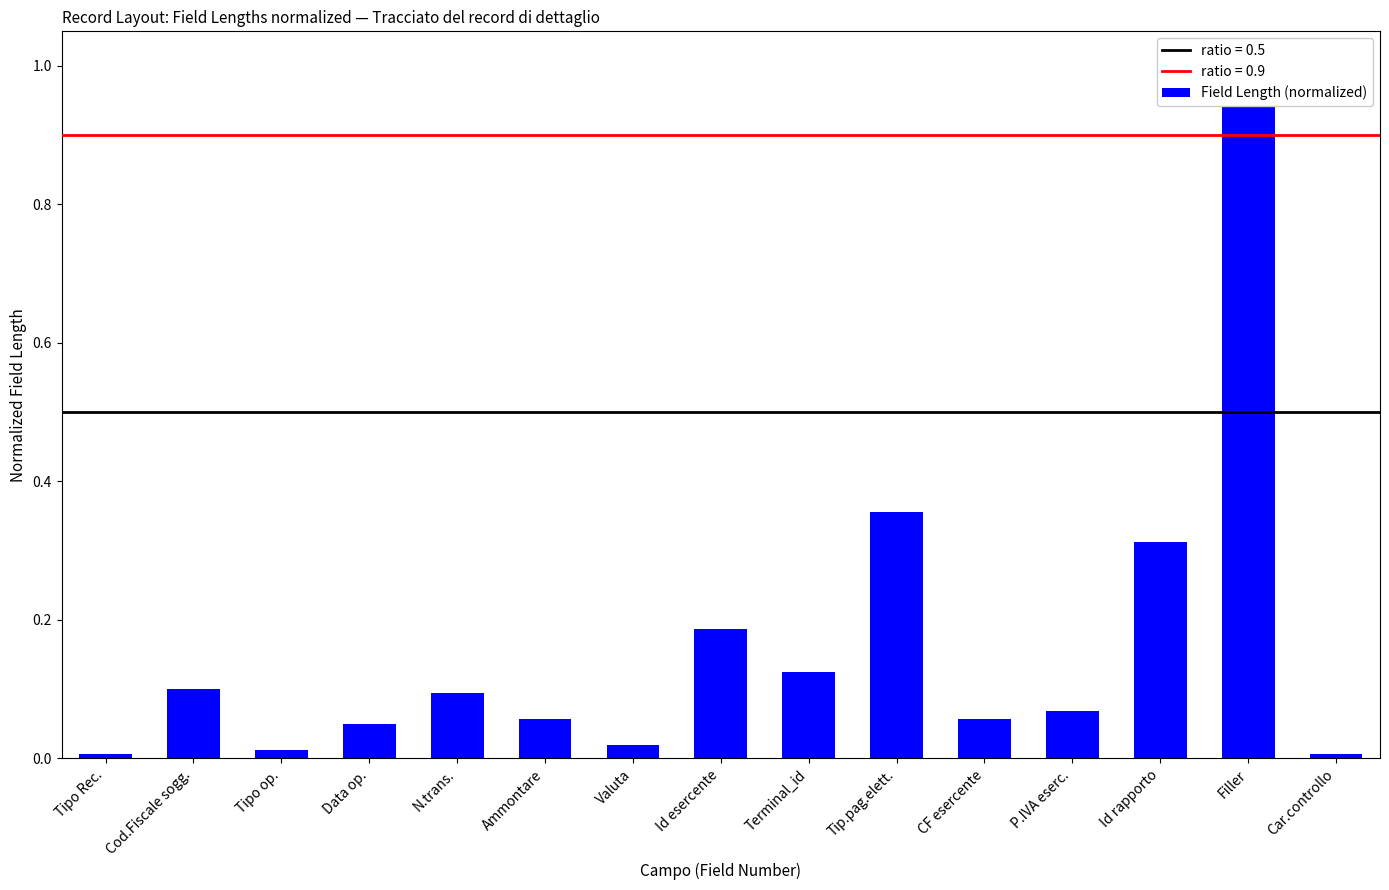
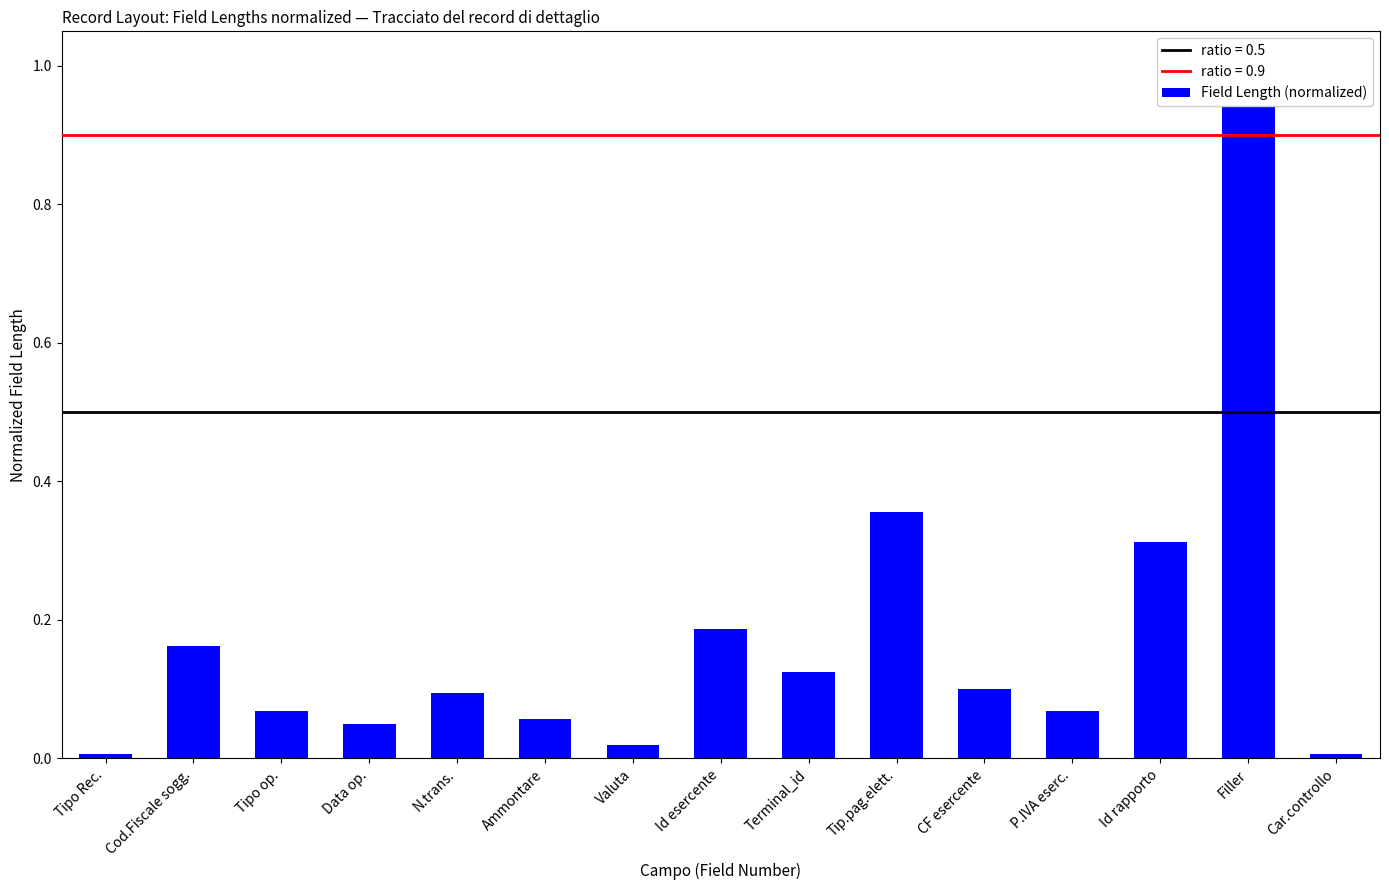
Cod.Fiscale sogg.: 0.10 -> 0.16
Tipo op.: 0.01 -> 0.07
CF esercente: 0.06 -> 0.10
